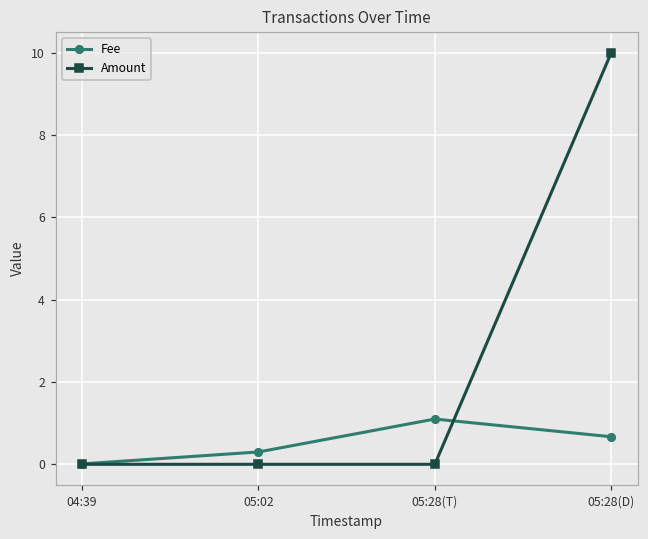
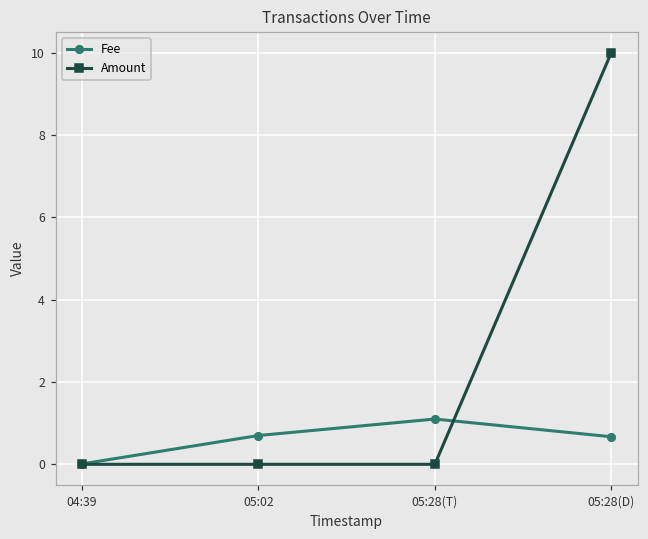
Fee, 05:02: 0.3 -> 0.7
